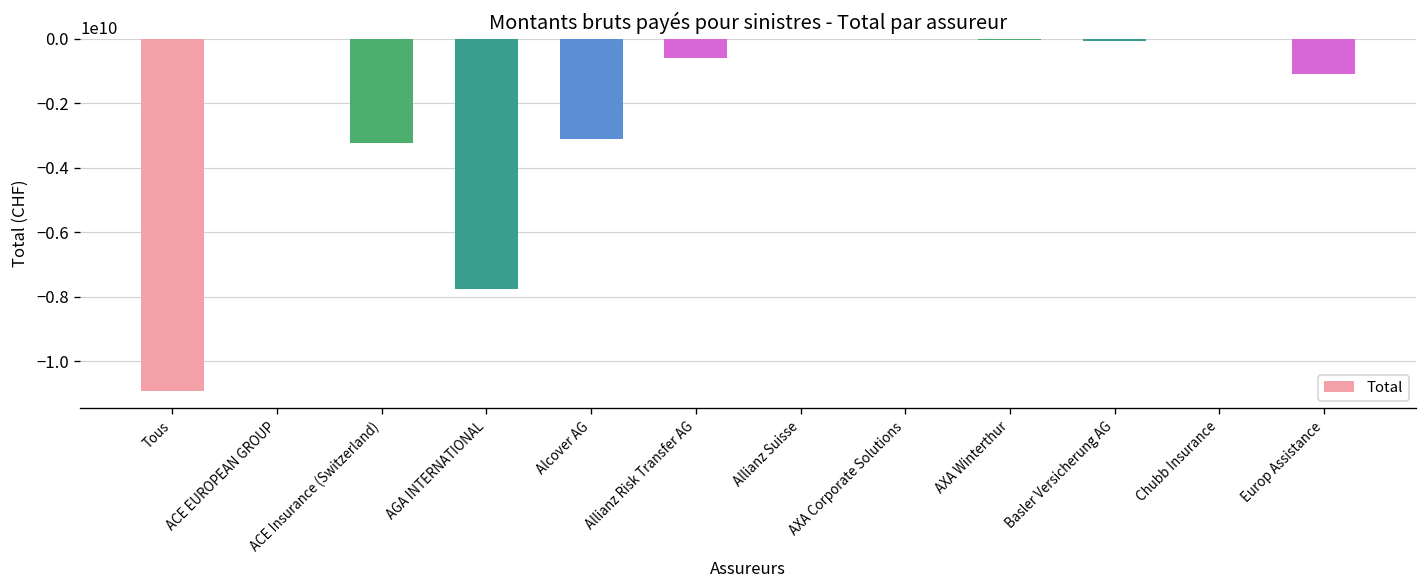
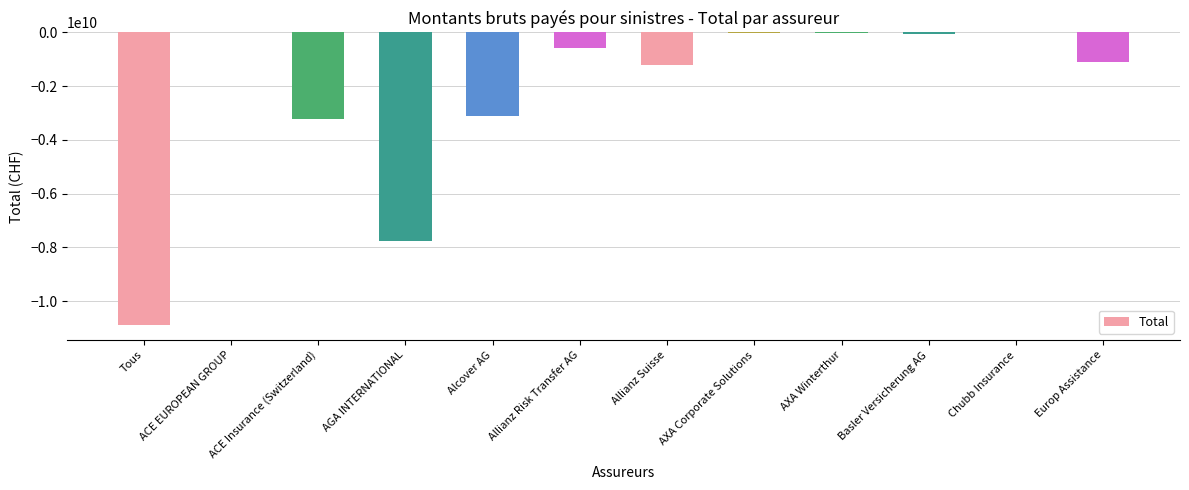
Allianz Suisse: 0 -> -1200000000
